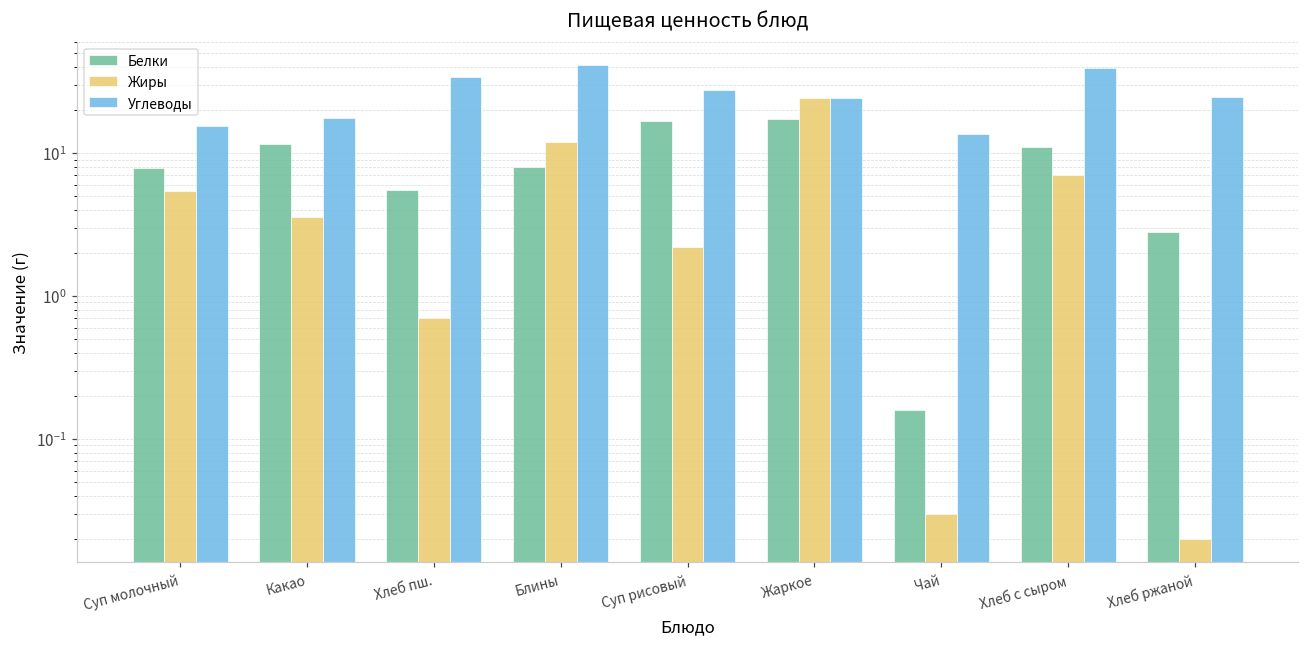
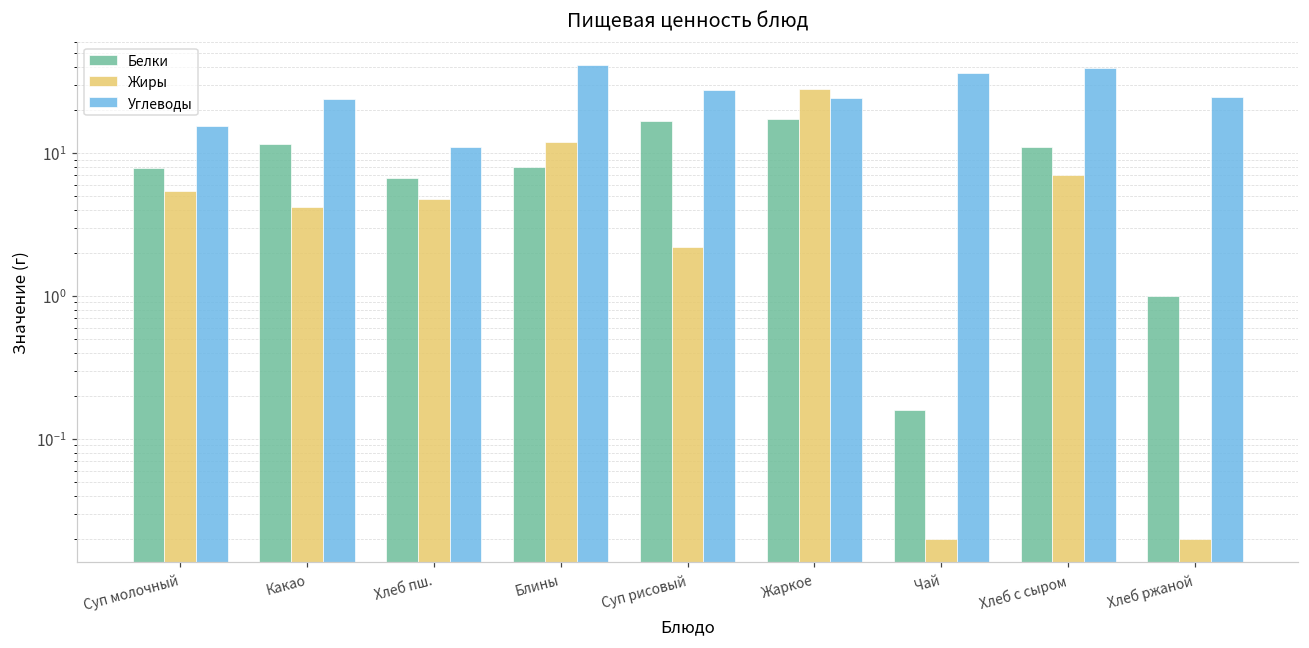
Жиры, Какао: 3.5 -> 4.2
Углеводы, Какао: 18 -> 24
Белки, Хлеб пш.: 5.5 -> 7
Жиры, Хлеб пш.: 0.7 -> 4.8
Углеводы, Хлеб пш.: 34 -> 11
Жиры, Жаркое: 24 -> 28
Жиры, Чай: 0.03 -> 0.02
Углеводы, Чай: 14 -> 36
Белки, Хлеб ржаной: 2.8 -> 1.0
